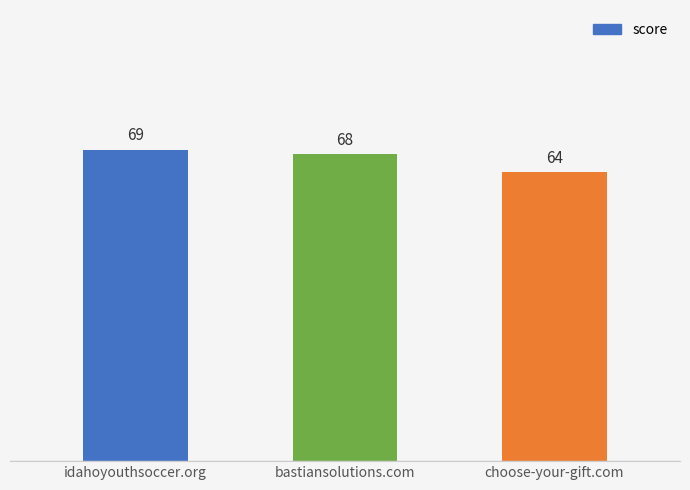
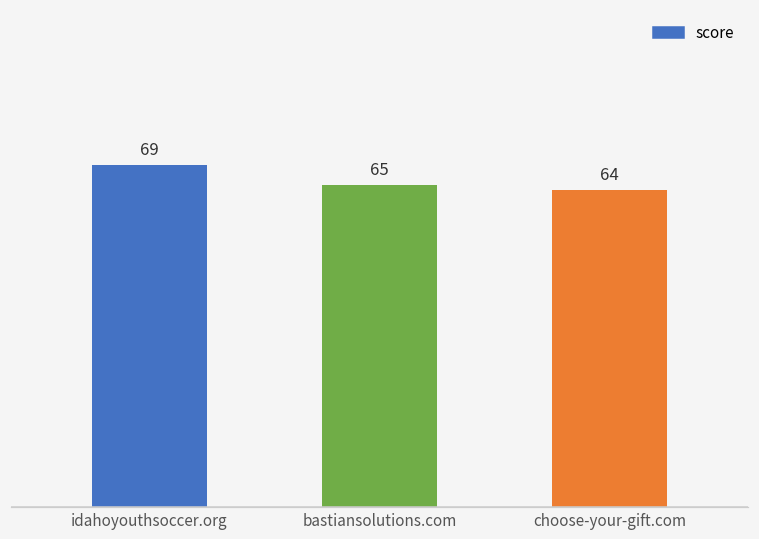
bastiansolutions.com: 68 -> 65
